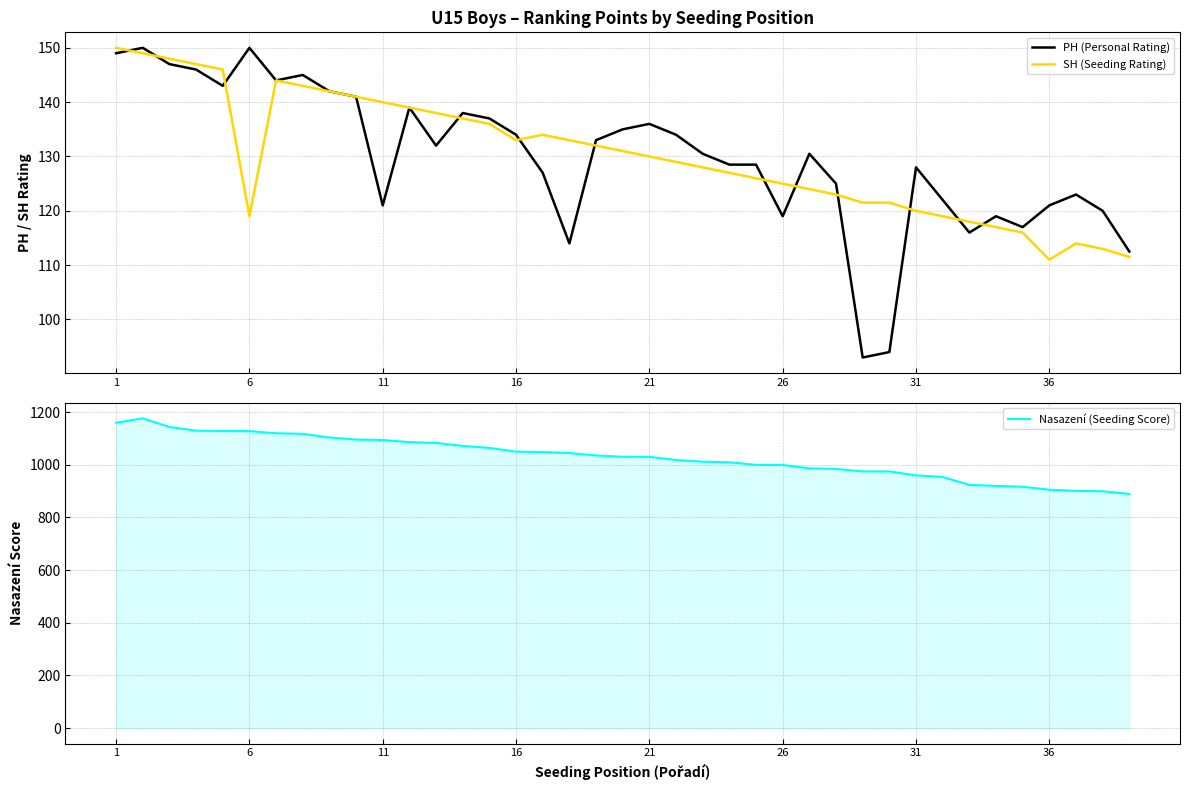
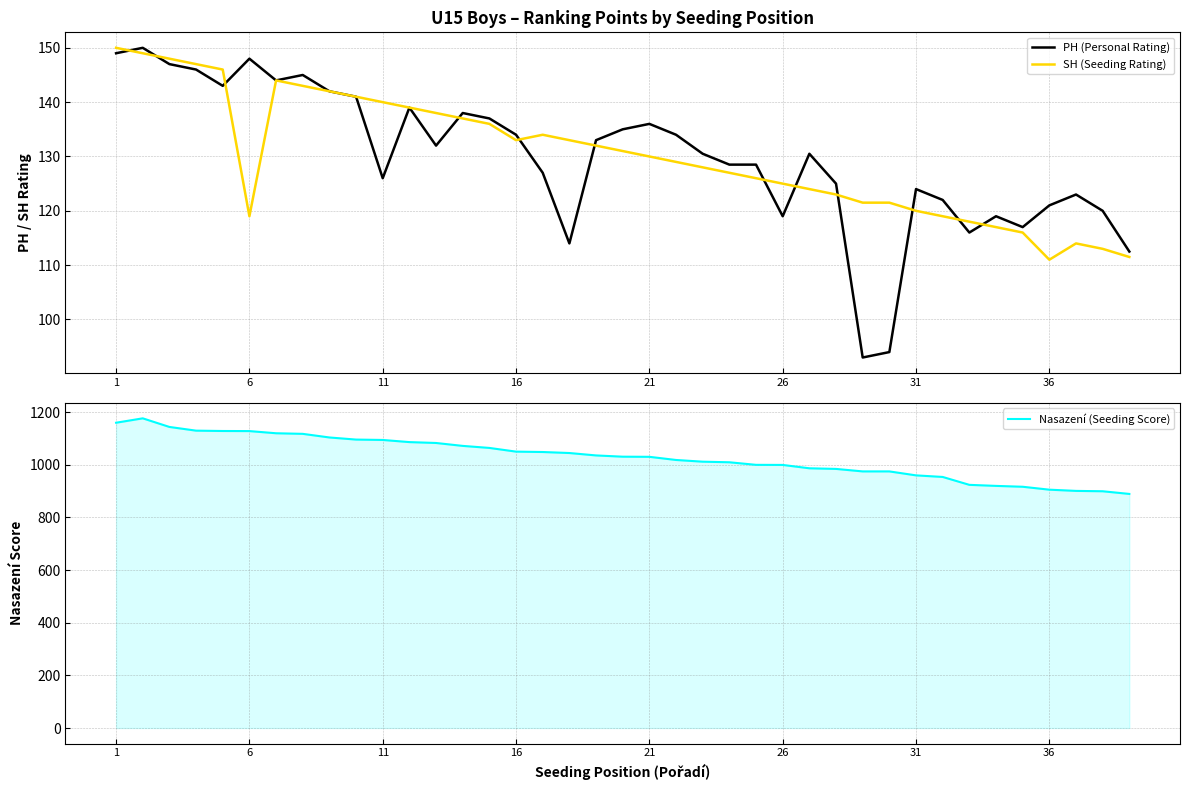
U15 Boys – Ranking Points by Seeding Position, PH (Personal Rating), 6: 150 -> 148
U15 Boys – Ranking Points by Seeding Position, PH (Personal Rating), 11: 121 -> 126
U15 Boys – Ranking Points by Seeding Position, PH (Personal Rating), 31: 128 -> 124
